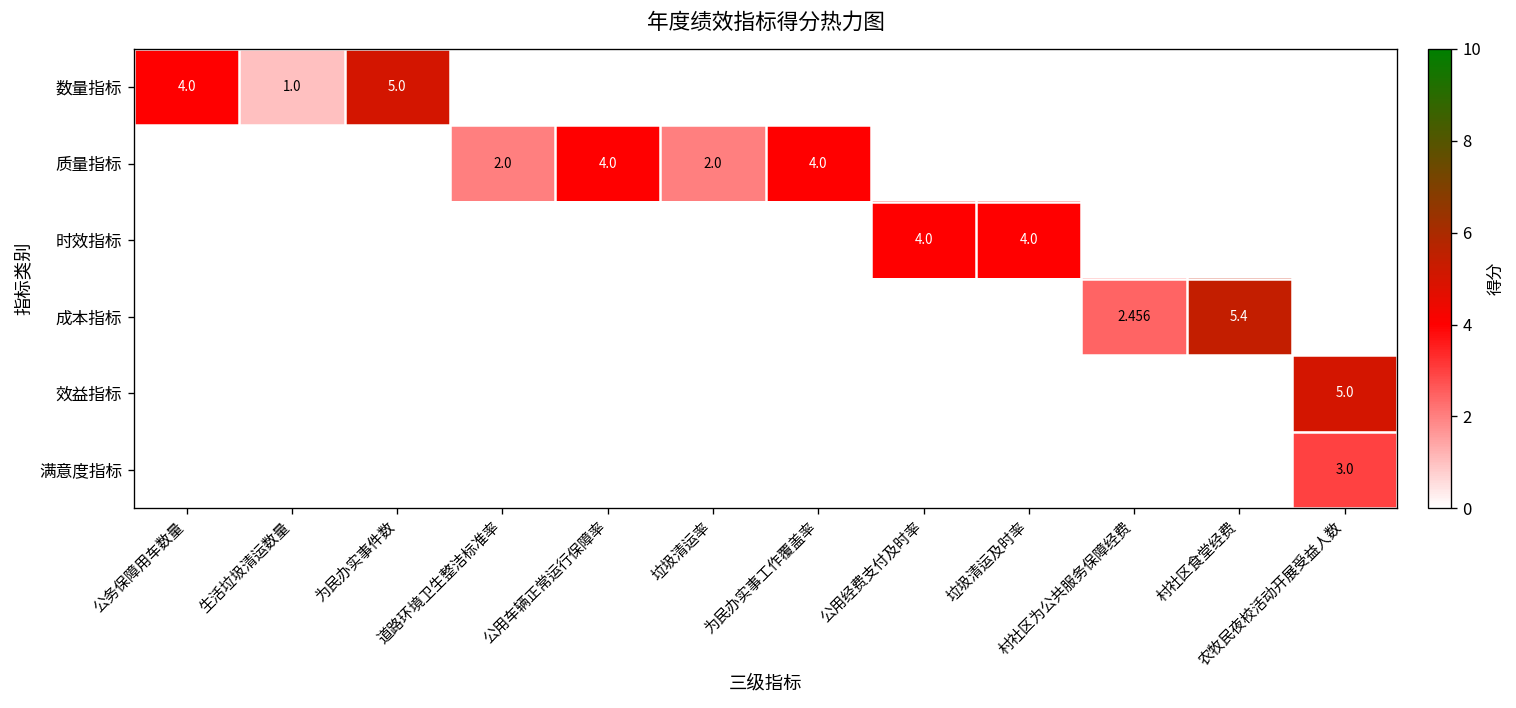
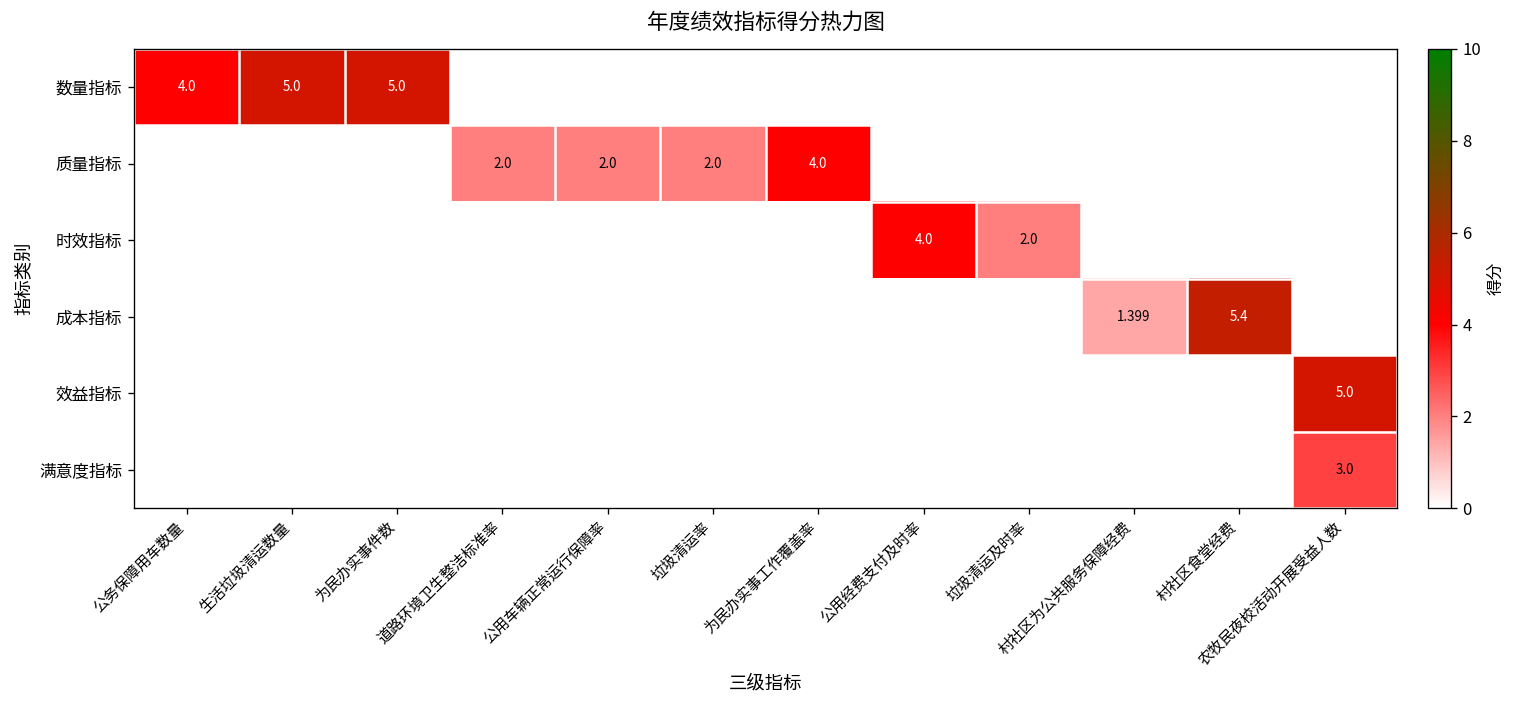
数量指标, 生活垃圾清运数量: 1.0 -> 5.0
质量指标, 公用车辆正常运行保障率: 4.0 -> 2.0
时效指标, 垃圾清运及时率: 4.0 -> 2.0
成本指标, 村社区为公共服务保障经费: 2.456 -> 1.399
